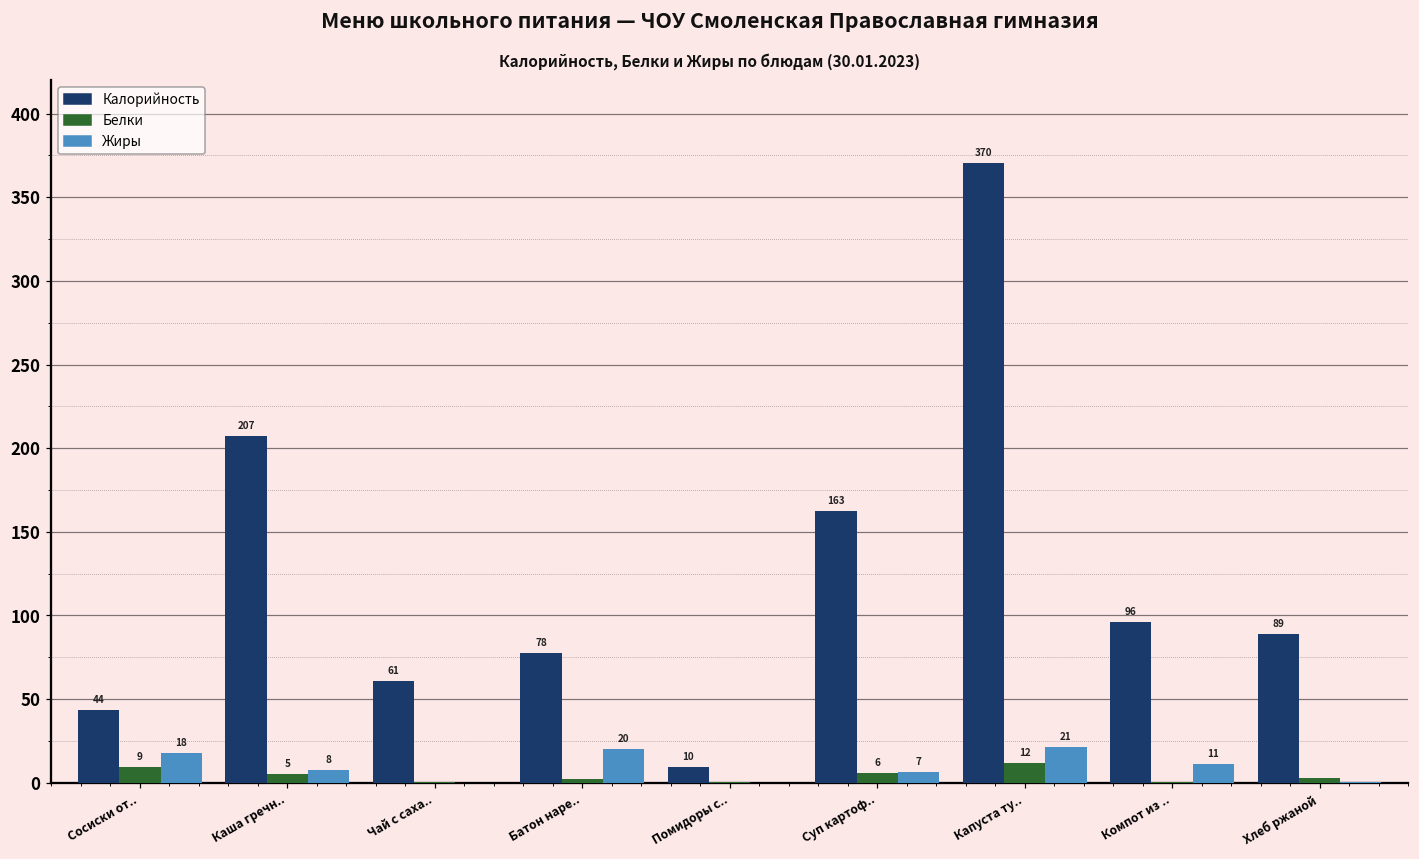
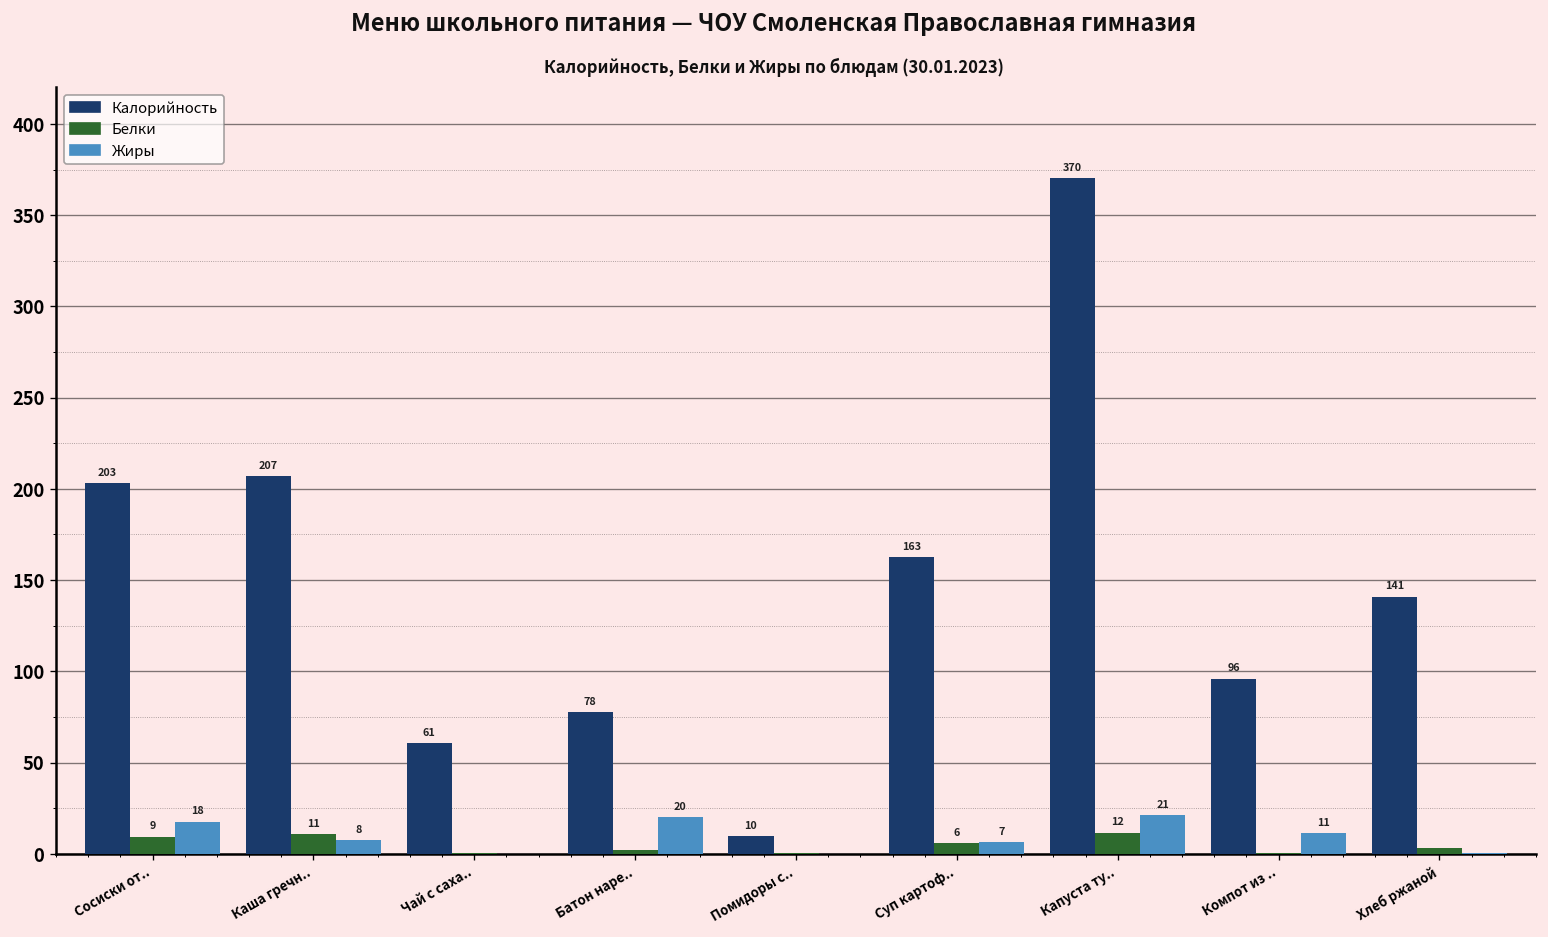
Калорийность, Сосиски от..: 44 -> 203
Белки, Каша гречн..: 5 -> 11
Калорийность, Хлеб ржаной: 89 -> 141
